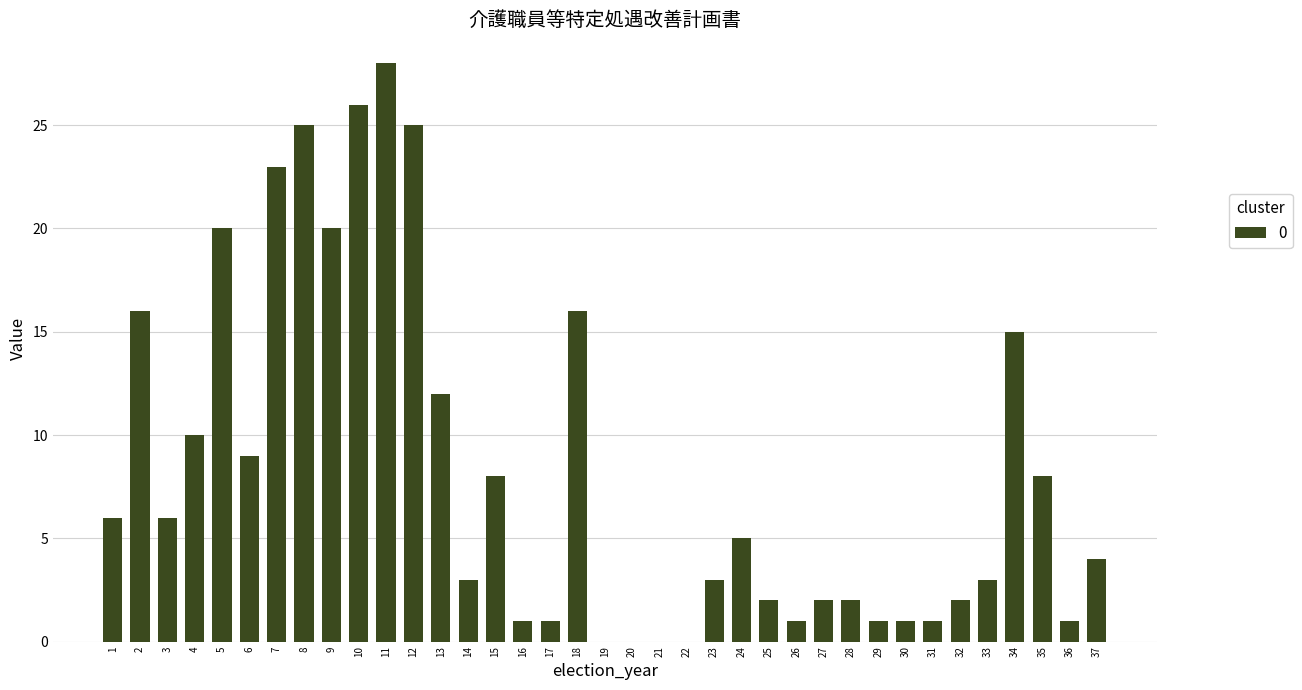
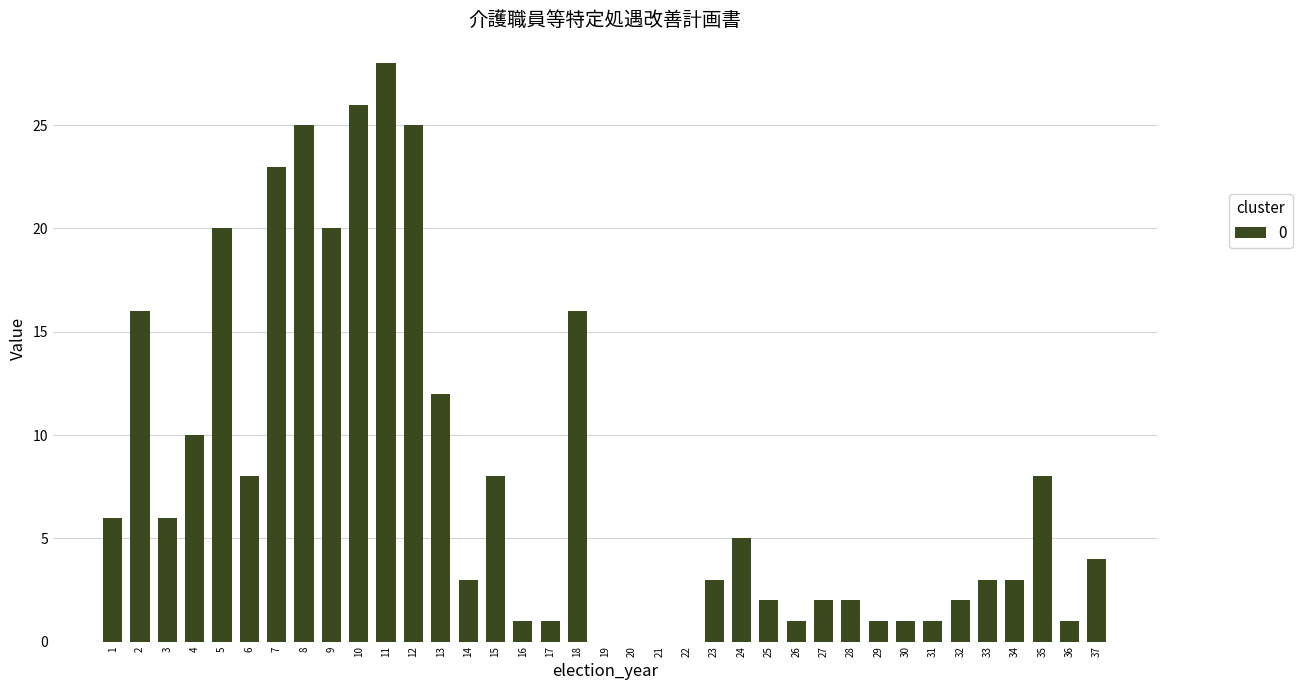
6: 9 -> 8
34: 15 -> 3
